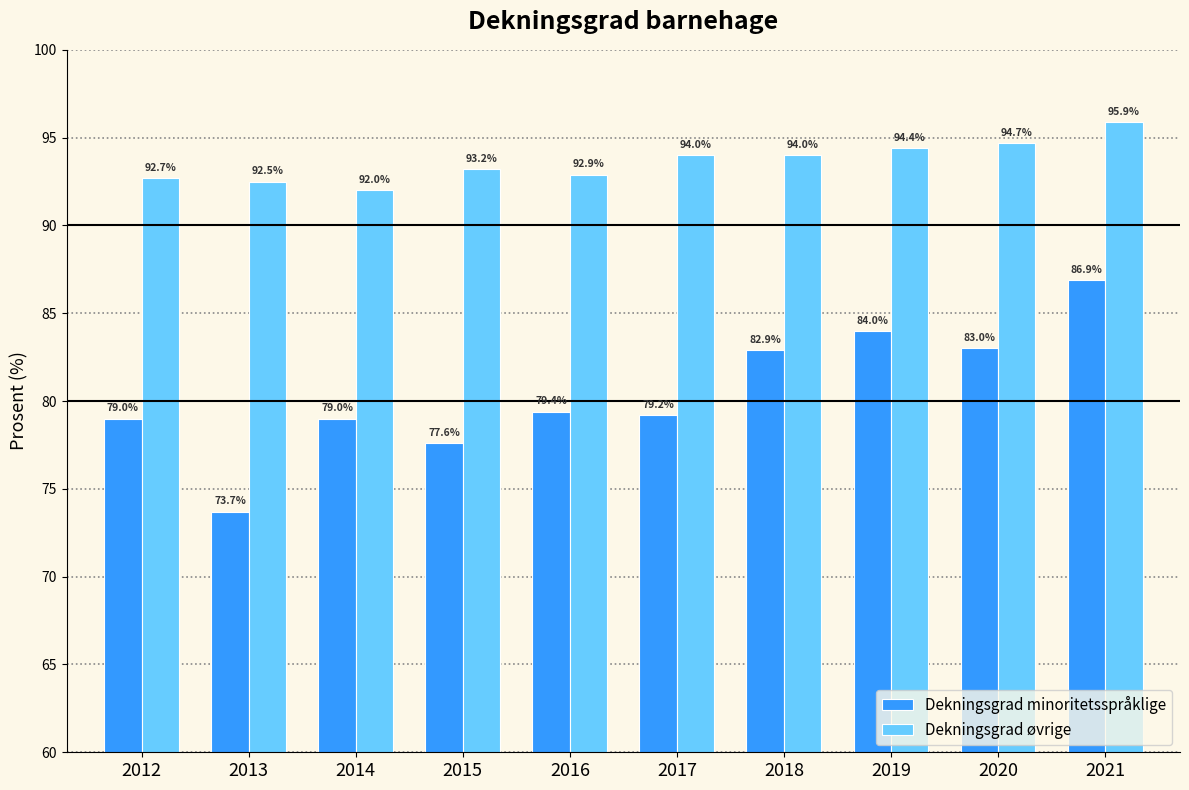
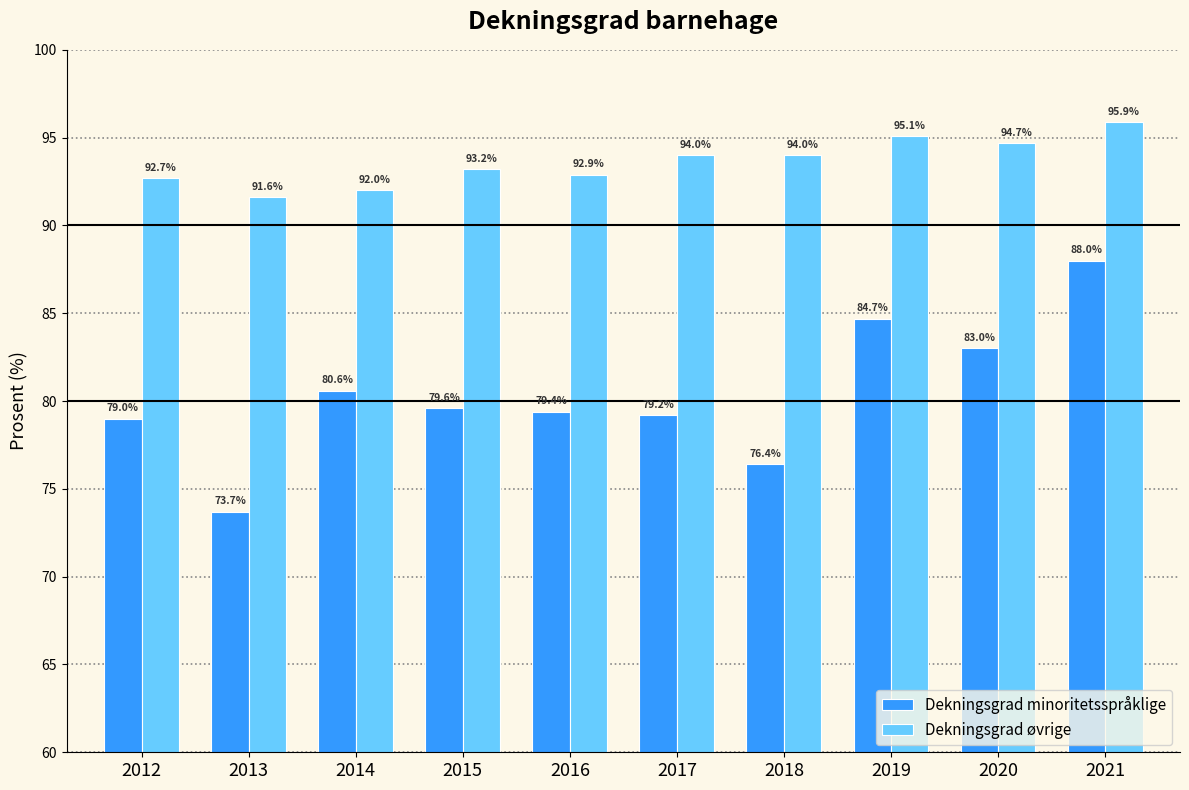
Dekningsgrad øvrige, 2013: 92.5% -> 91.6%
Dekningsgrad minoritetsspråklige, 2014: 79.0% -> 80.6%
Dekningsgrad minoritetsspråklige, 2015: 77.6% -> 79.6%
Dekningsgrad minoritetsspråklige, 2018: 82.9% -> 76.4%
Dekningsgrad minoritetsspråklige, 2019: 84.0% -> 84.7%
Dekningsgrad øvrige, 2019: 94.4% -> 95.1%
Dekningsgrad minoritetsspråklige, 2021: 86.9% -> 88.0%
